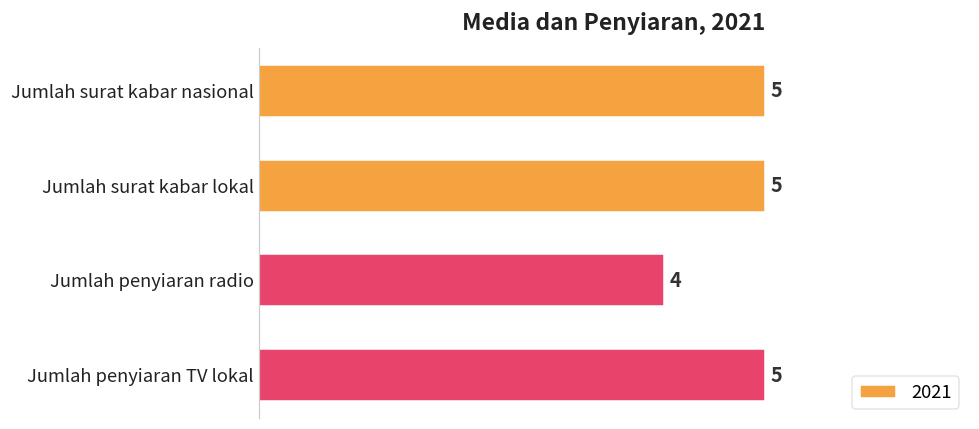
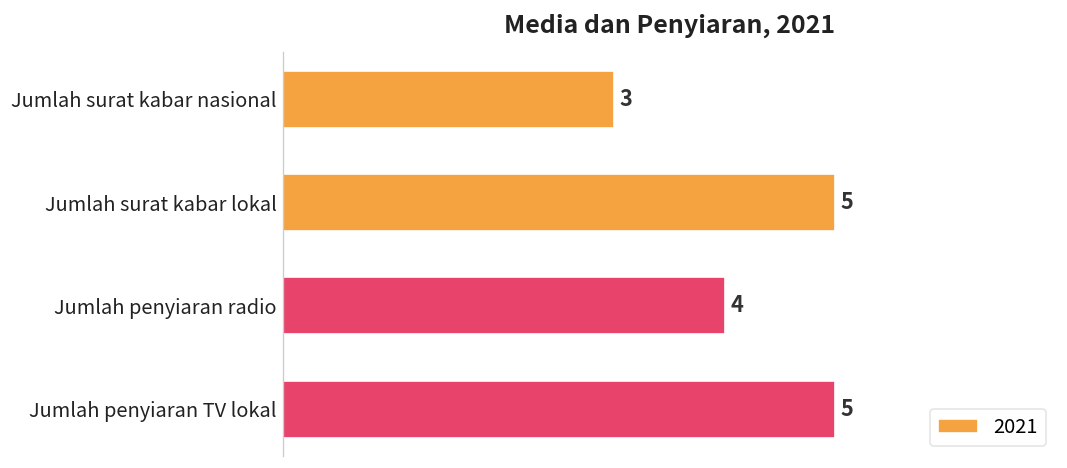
Jumlah surat kabar nasional: 5 -> 3
